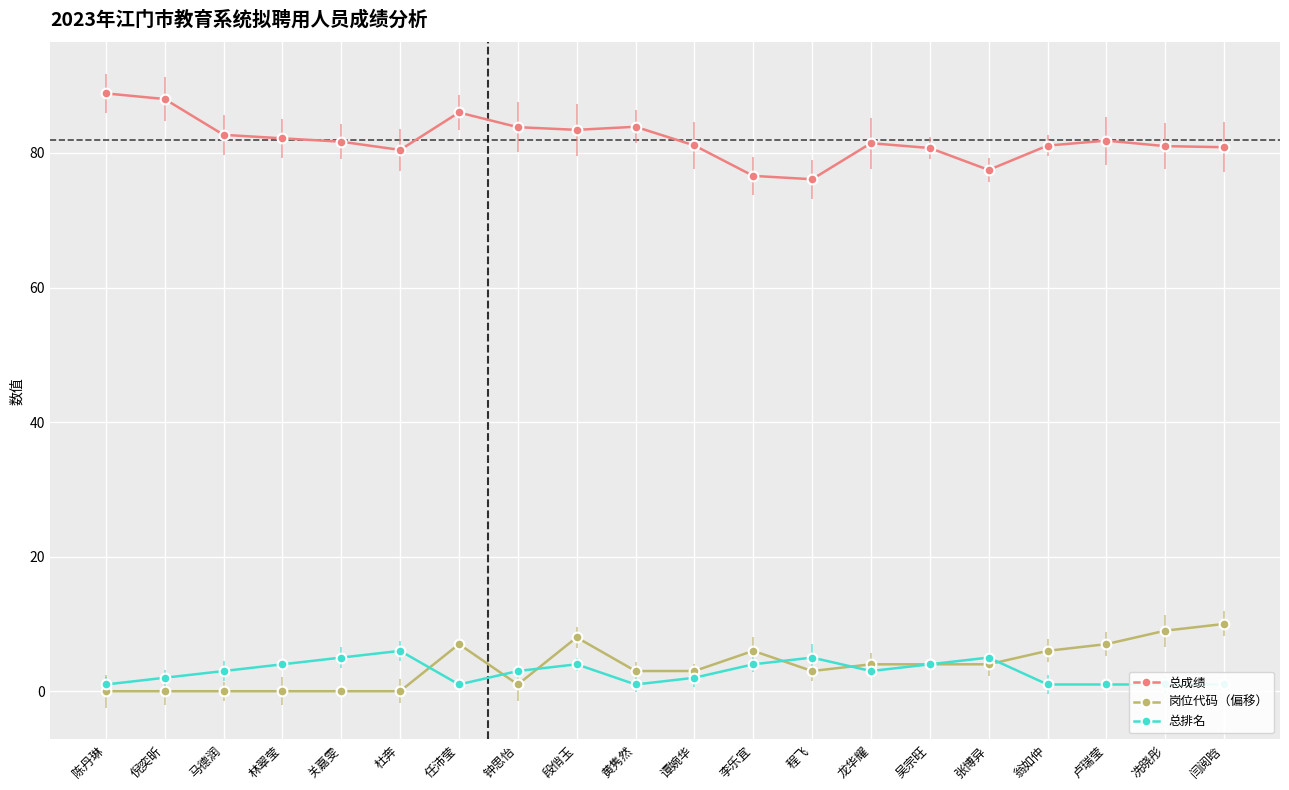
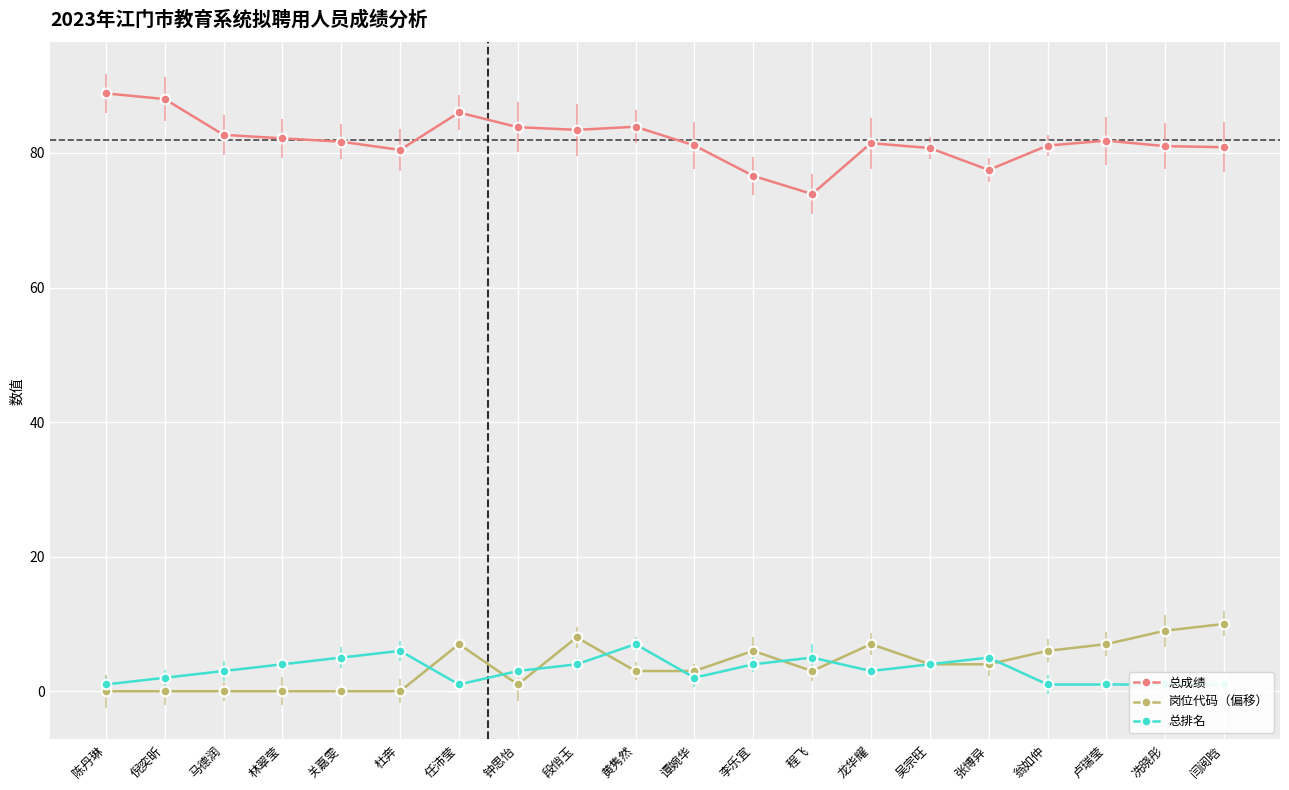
总排名, 黄隽然: 1 -> 7
总成绩, 程飞: 76 -> 74
岗位代码（偏移）, 龙华耀: 4 -> 7
